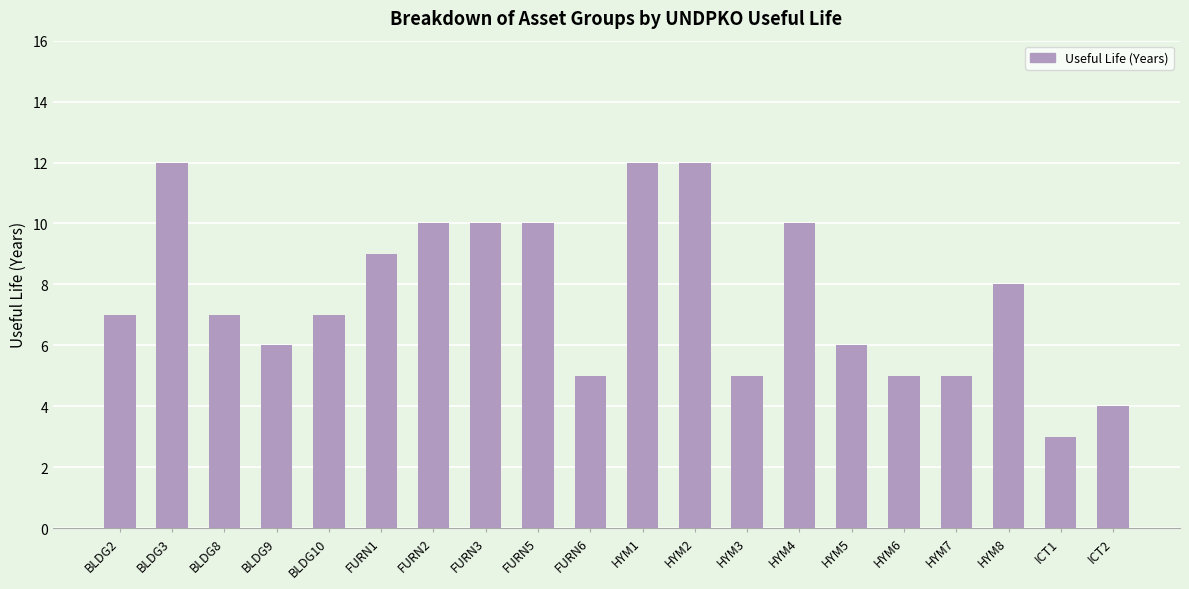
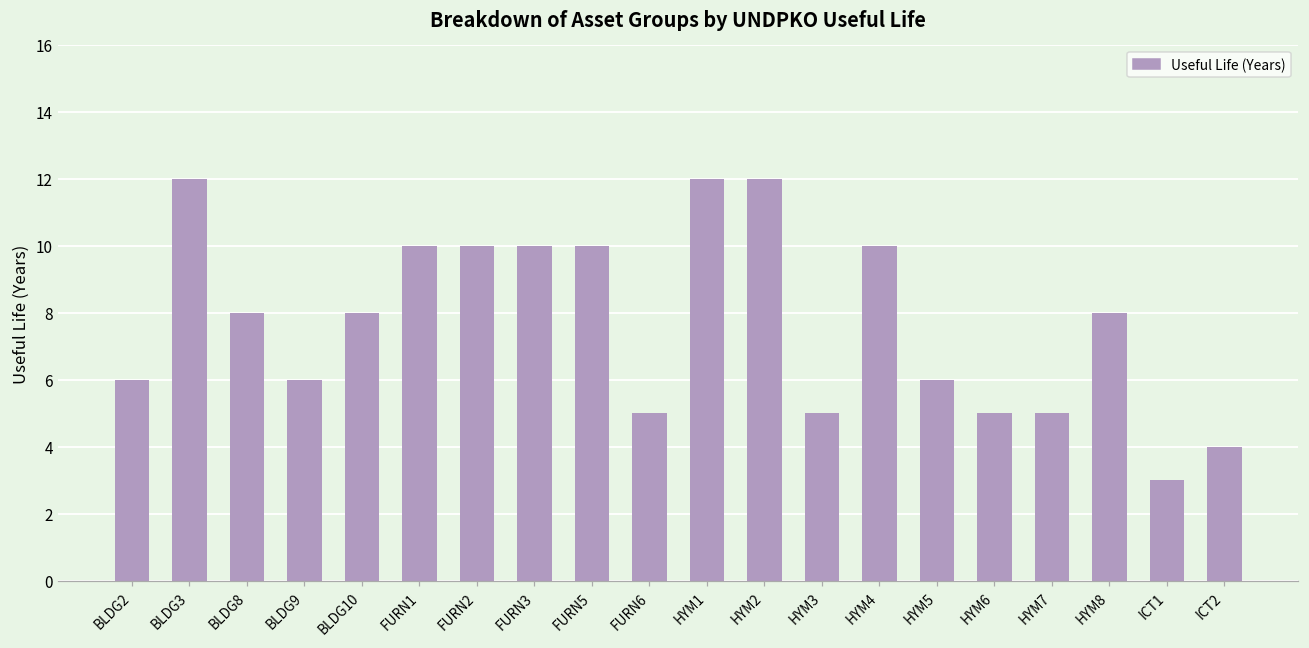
BLDG2: 7 -> 6
BLDG8: 7 -> 8
BLDG10: 7 -> 8
FURN1: 9 -> 10
